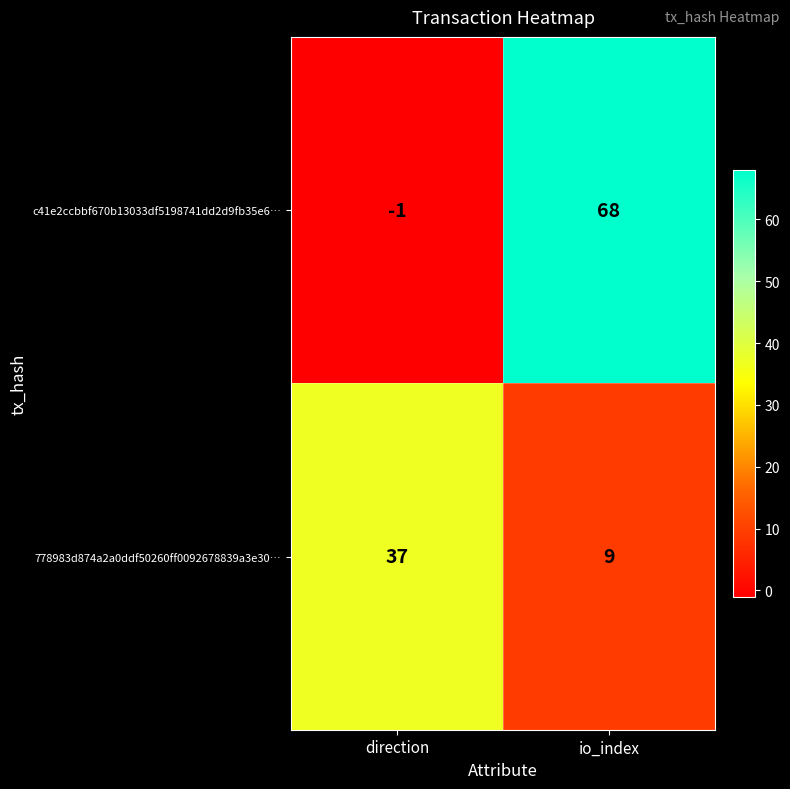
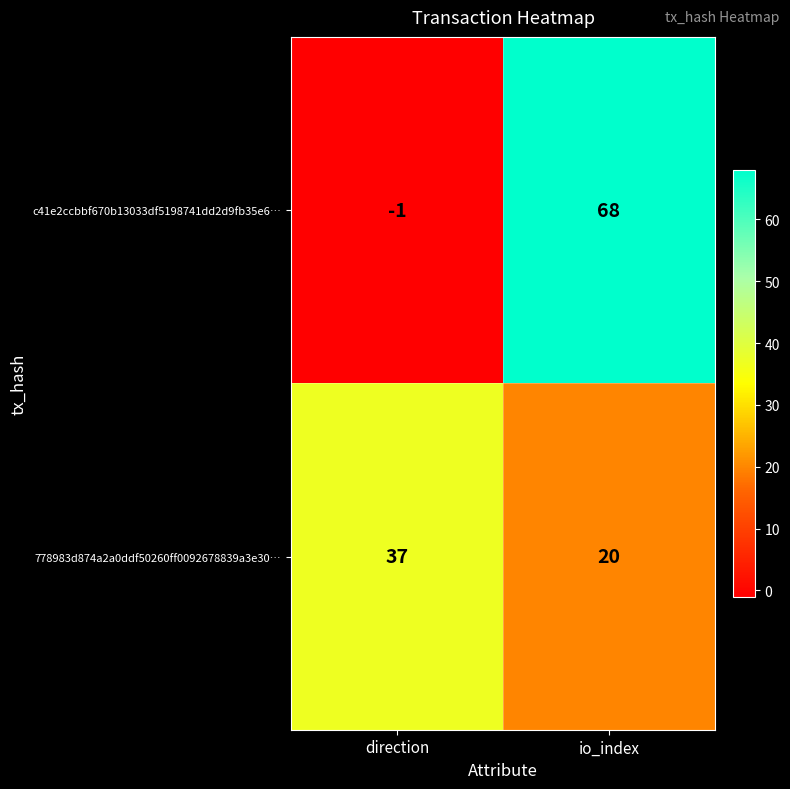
778983d874a2a0ddf50260ff0092678839a3e30…, io_index: 9 -> 20
